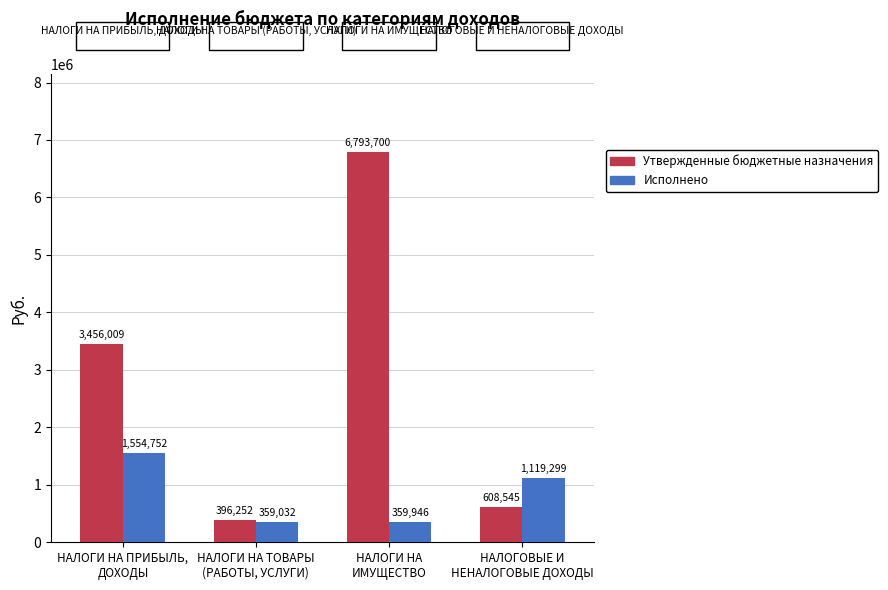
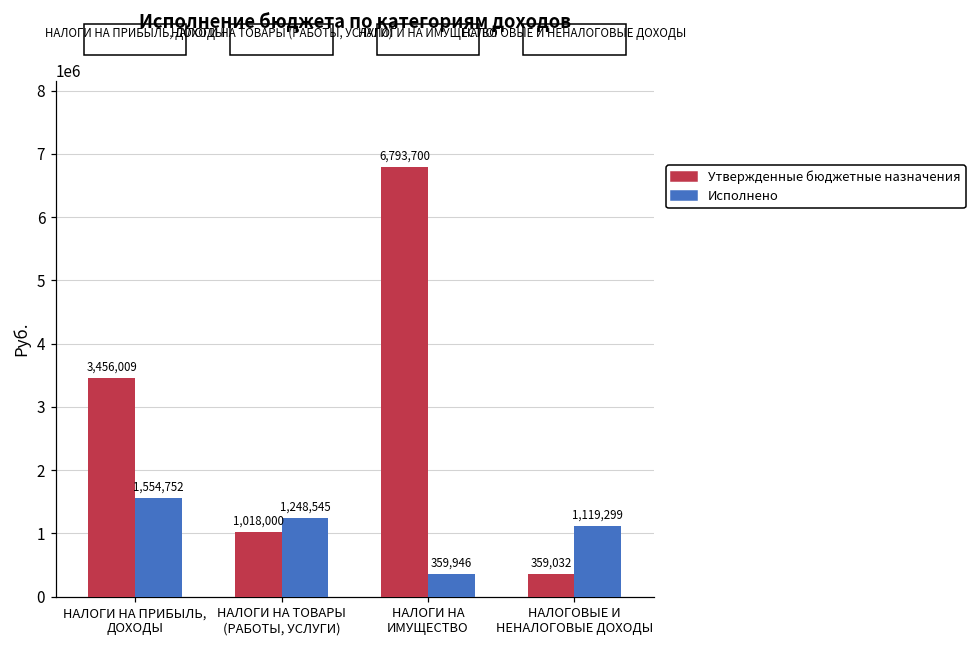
Утвержденные бюджетные назначения, НАЛОГИ НА ТОВАРЫ (РАБОТЫ, УСЛУГИ): 396,252 -> 1,018,000
Исполнено, НАЛОГИ НА ТОВАРЫ (РАБОТЫ, УСЛУГИ): 359,032 -> 1,248,545
Утвержденные бюджетные назначения, НАЛОГОВЫЕ И НЕНАЛОГОВЫЕ ДОХОДЫ: 608,545 -> 359,032
